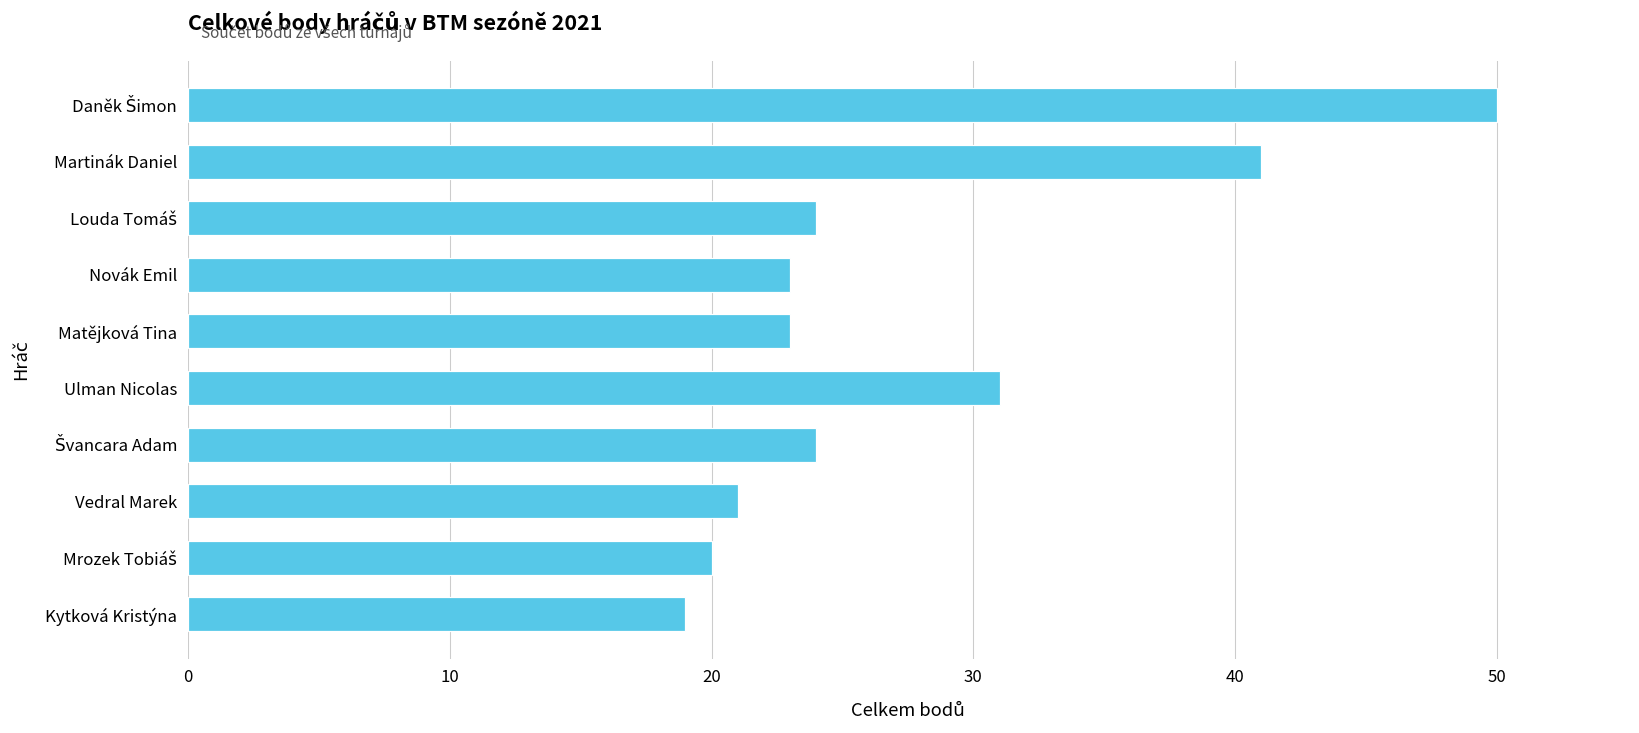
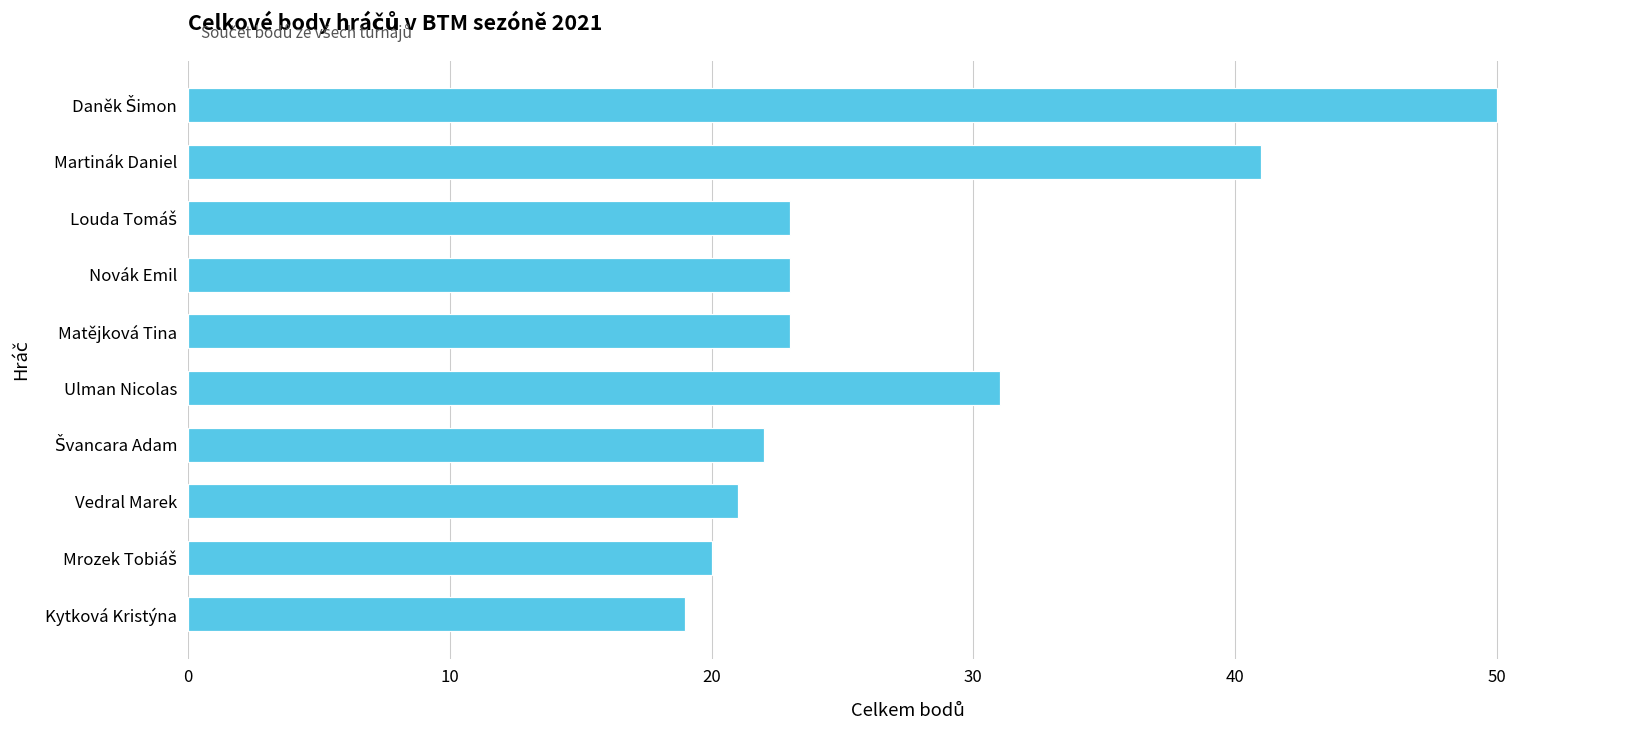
Louda Tomáš: 24 -> 23
Švancara Adam: 24 -> 22
